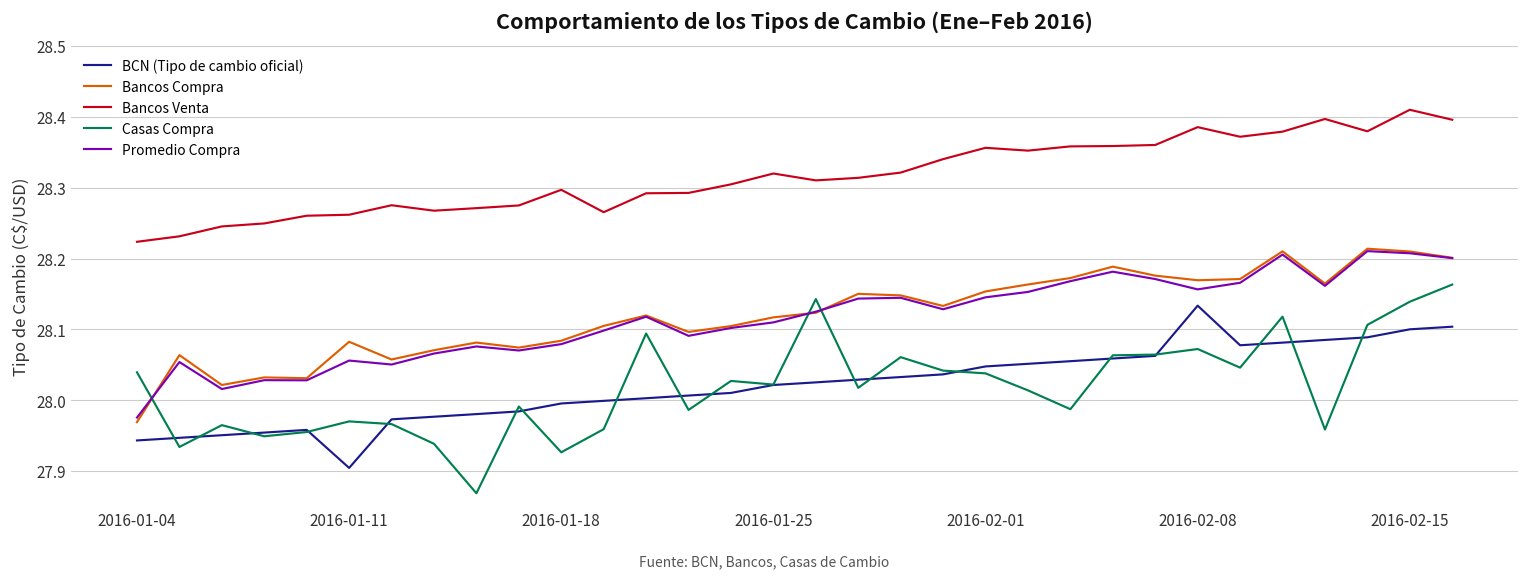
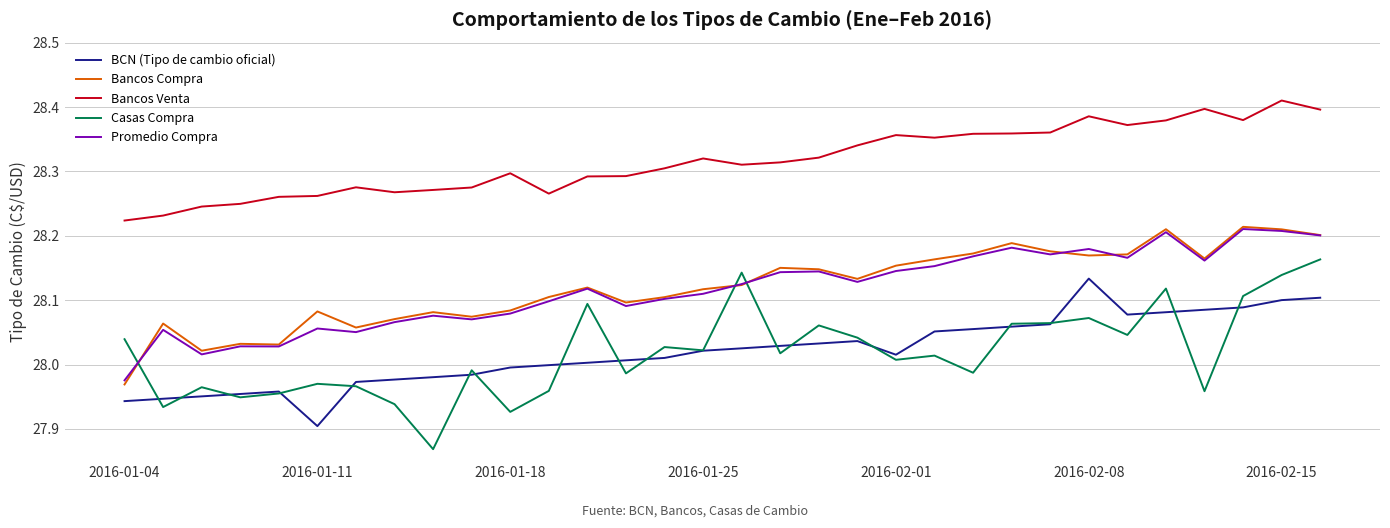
BCN (Tipo de cambio oficial), 2016-02-01: 28.05 -> 28.02
Casas Compra, 2016-02-01: 28.04 -> 28.01
Promedio Compra, 2016-02-08: 28.16 -> 28.18
